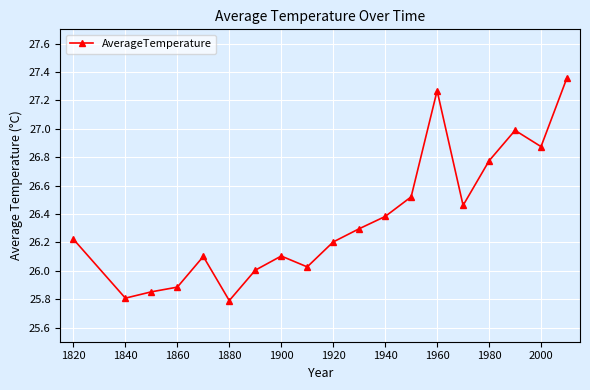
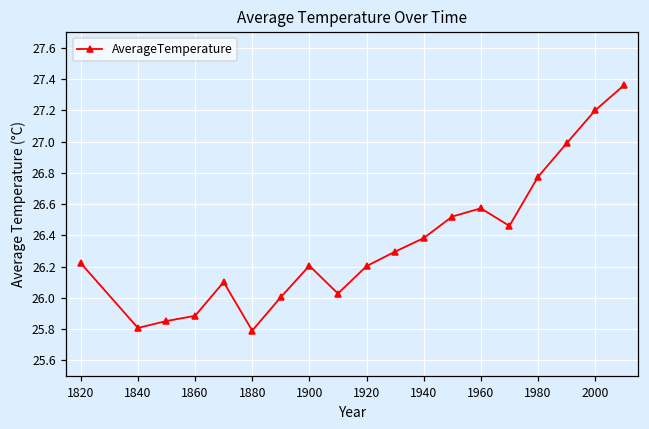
1900: 26.10 -> 26.21
1960: 27.27 -> 26.57
2000: 26.87 -> 27.20
